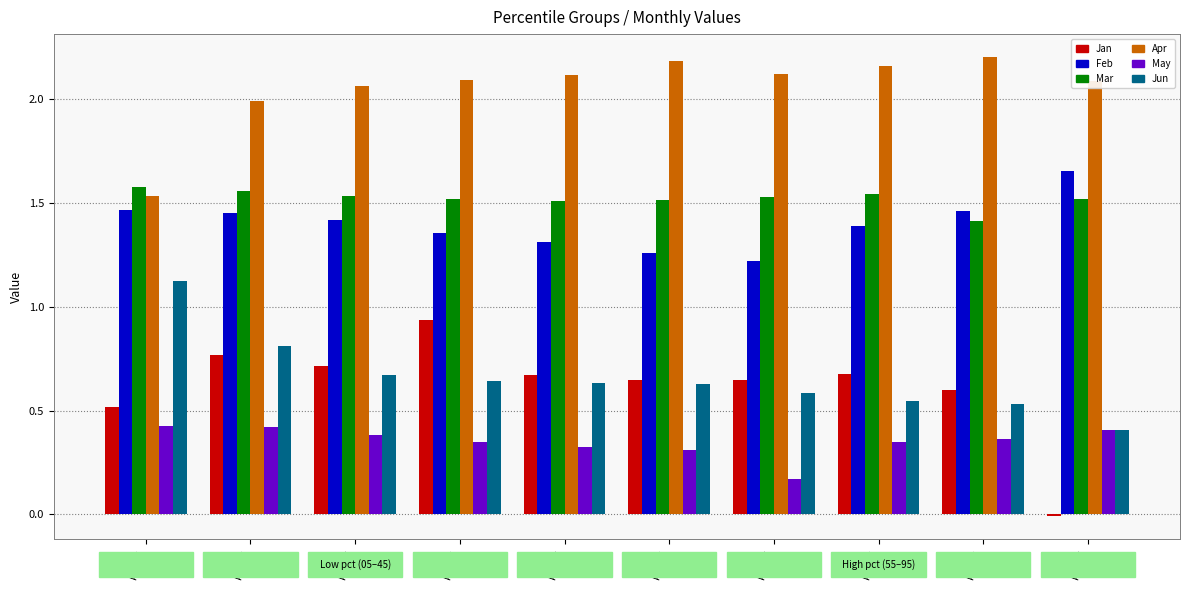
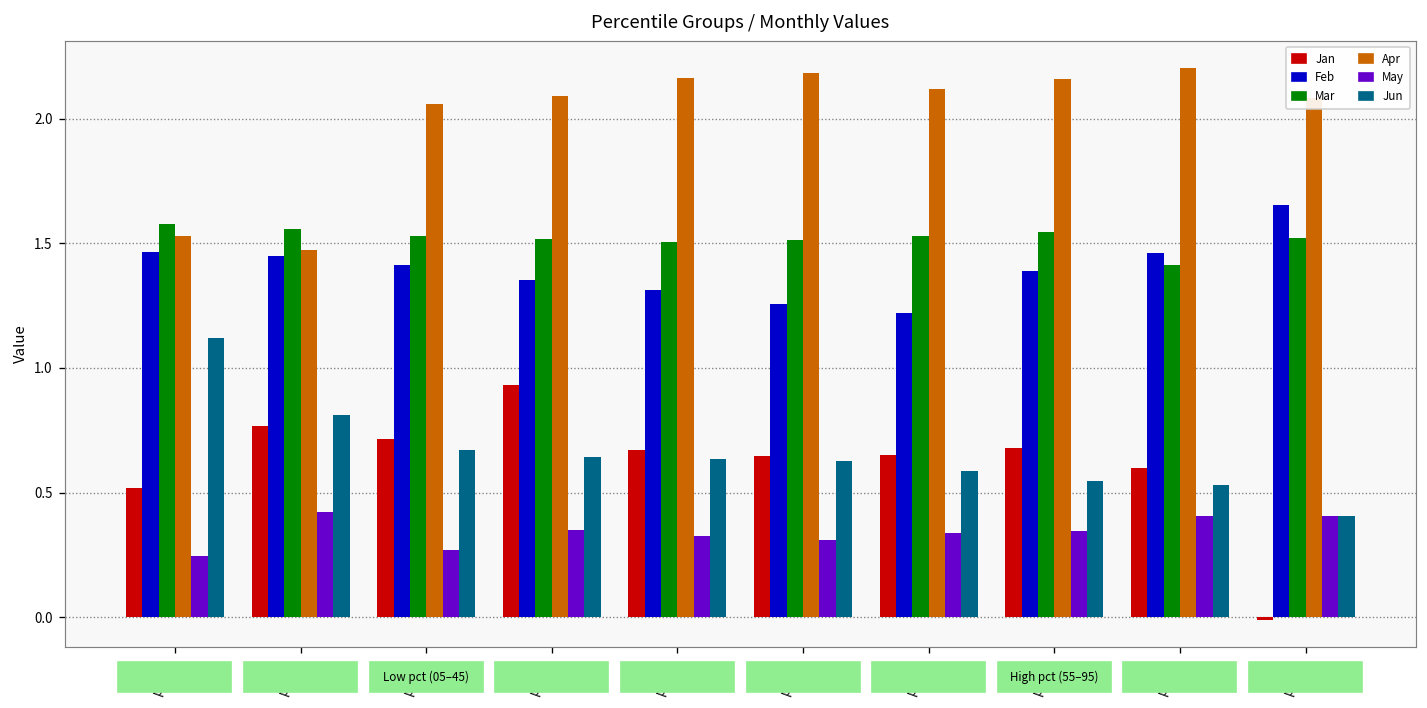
May, pct05: 0.42 -> 0.25
Apr, pct15: 1.99 -> 1.47
May, pct25: 0.38 -> 0.27
Apr, pct45: 2.11 -> 2.17
May, pct65: 0.17 -> 0.34
May, pct85: 0.36 -> 0.41
